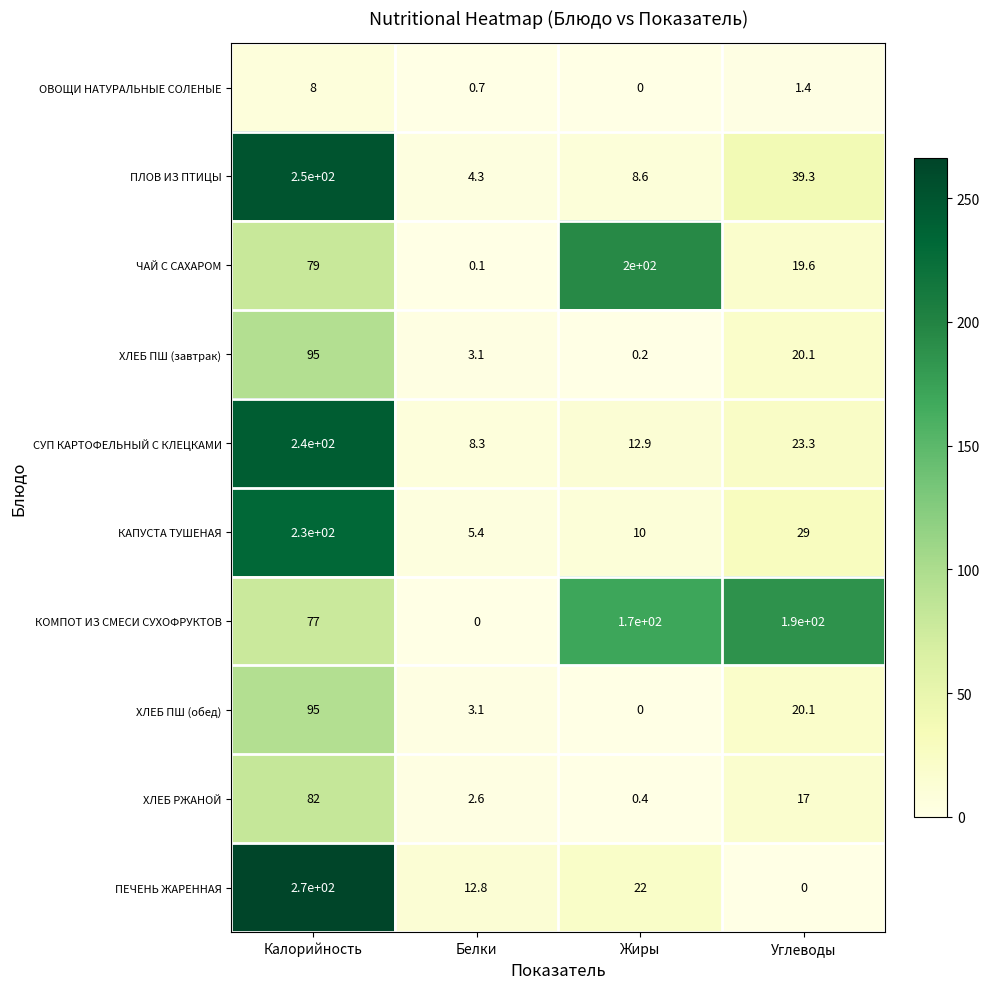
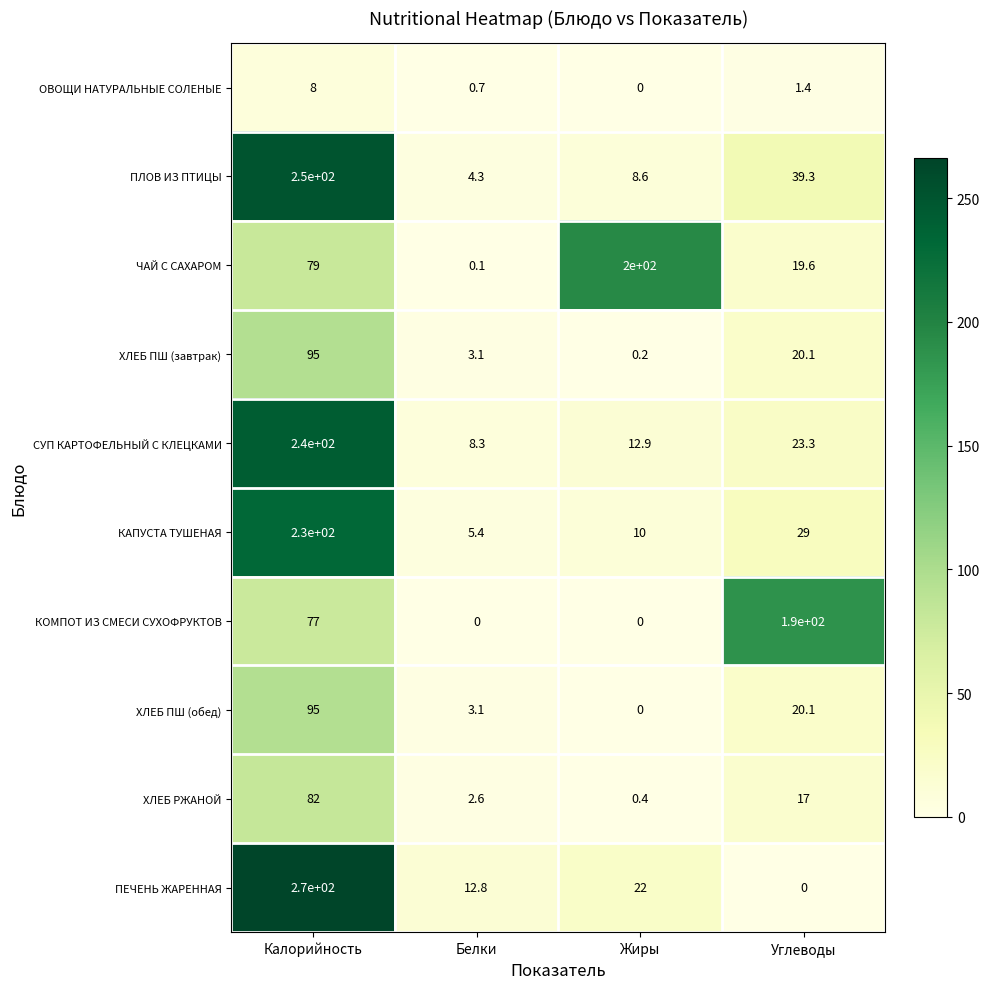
КОМПОТ ИЗ СМЕСИ СУХОФРУКТОВ, Жиры: 1.7e+02 -> 0
